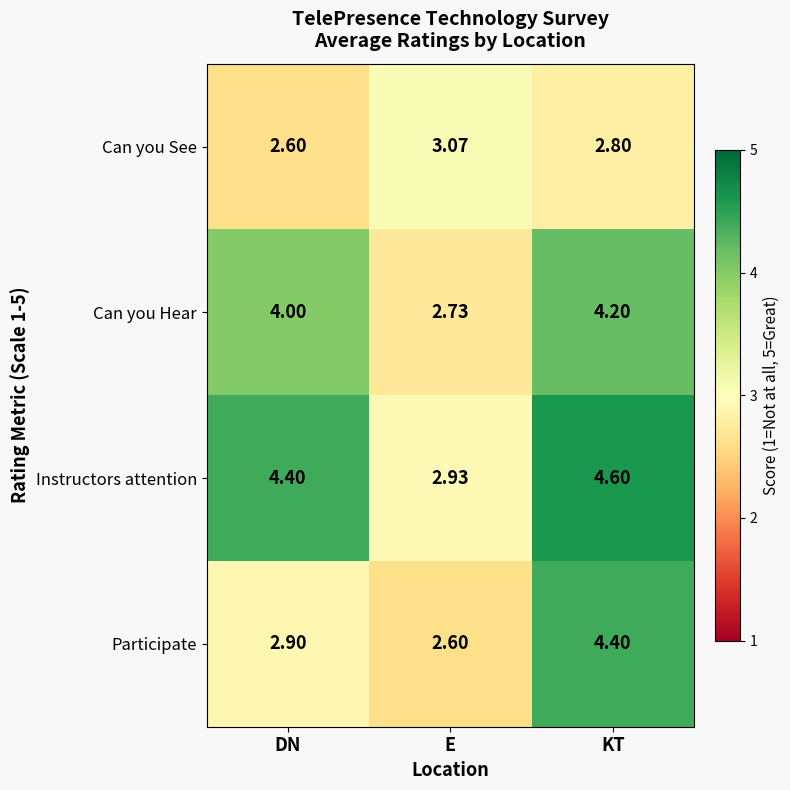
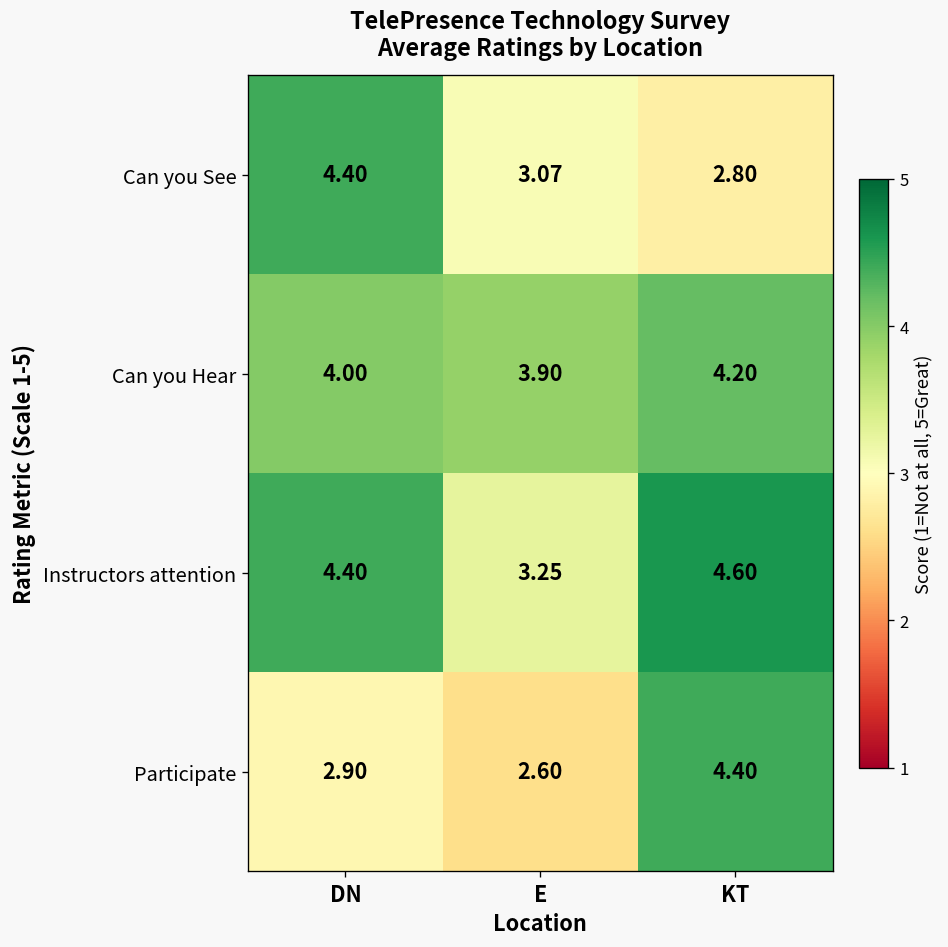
Can you See, DN: 2.60 -> 4.40
Can you Hear, E: 2.73 -> 3.90
Instructors attention, E: 2.93 -> 3.25
